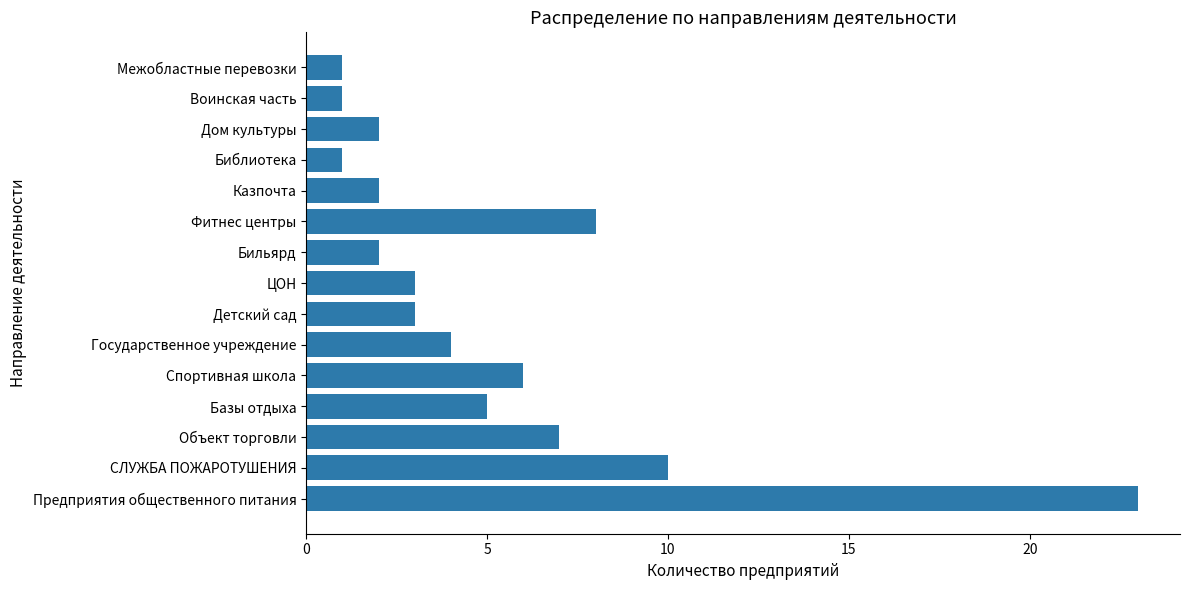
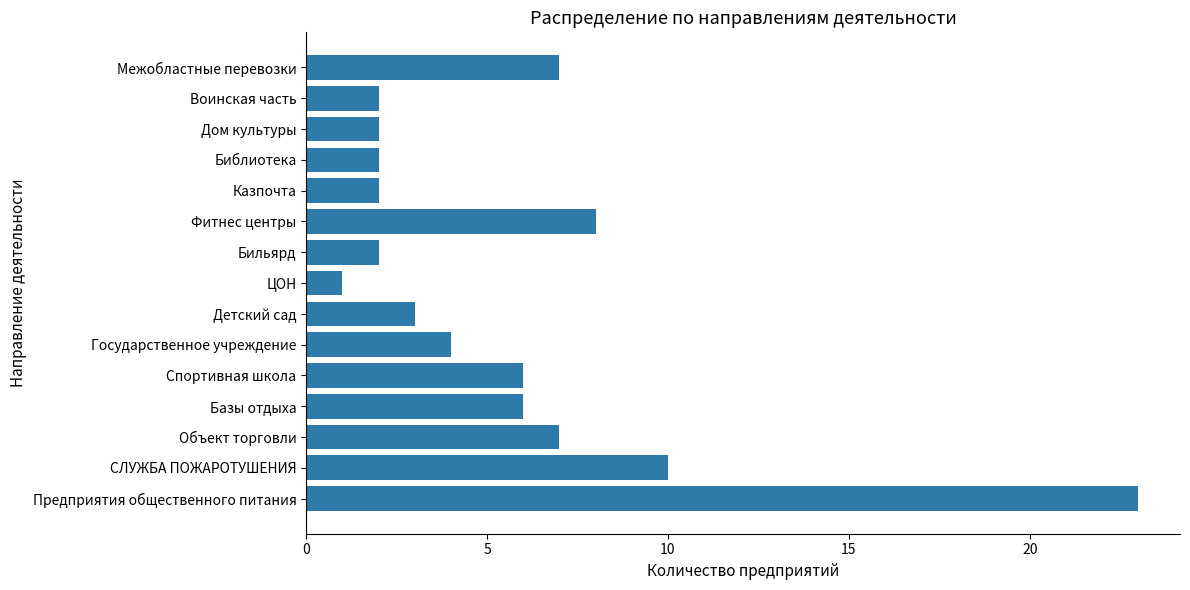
Межобластные перевозки: 1 -> 7
Воинская часть: 1 -> 2
Библиотека: 1 -> 2
ЦОН: 3 -> 1
Базы отдыха: 5 -> 6
